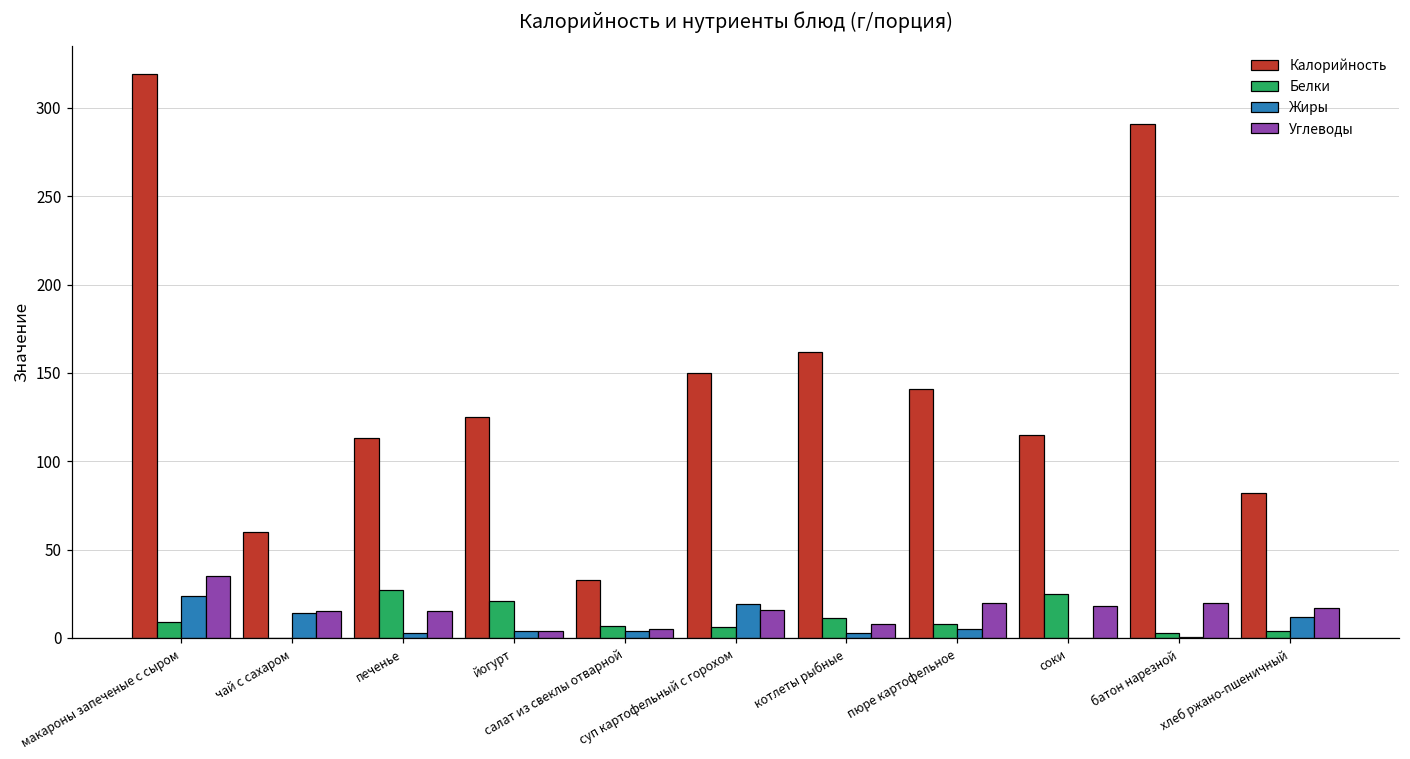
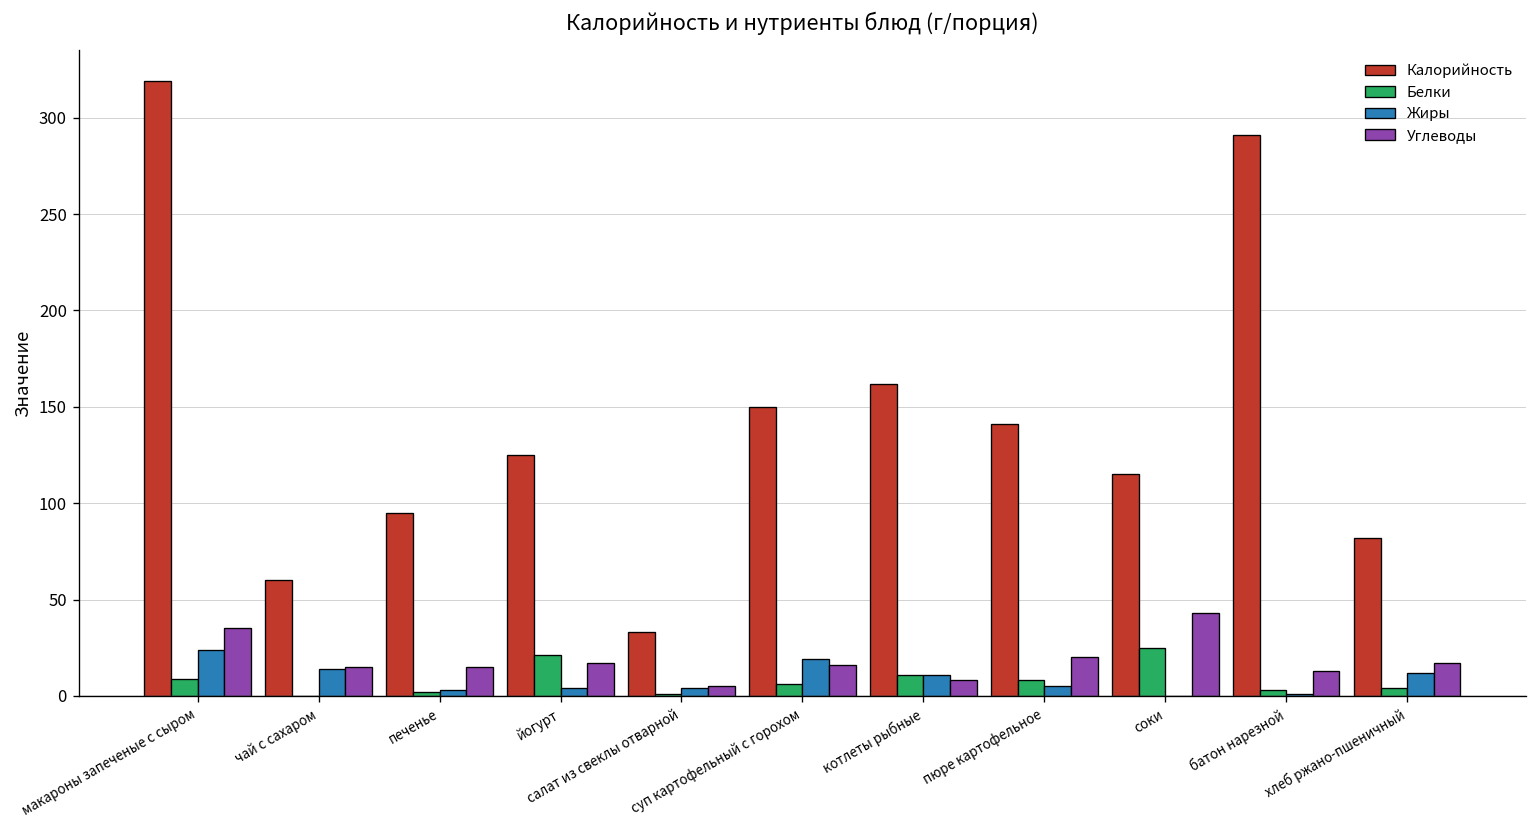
Калорийность, печенье: 113 -> 95
Белки, печенье: 27 -> 2
Углеводы, йогурт: 4 -> 17
Белки, салат из свеклы отварной: 7 -> 1
Жиры, котлеты рыбные: 3 -> 11
Углеводы, соки: 18 -> 43
Углеводы, батон нарезной: 20 -> 13
